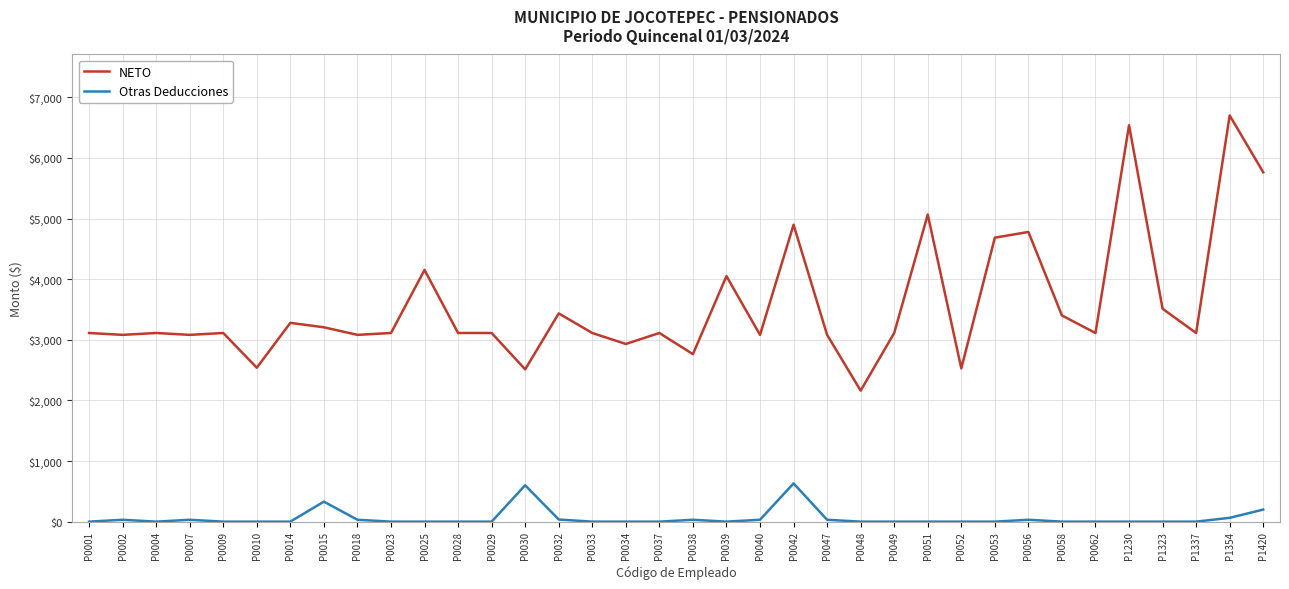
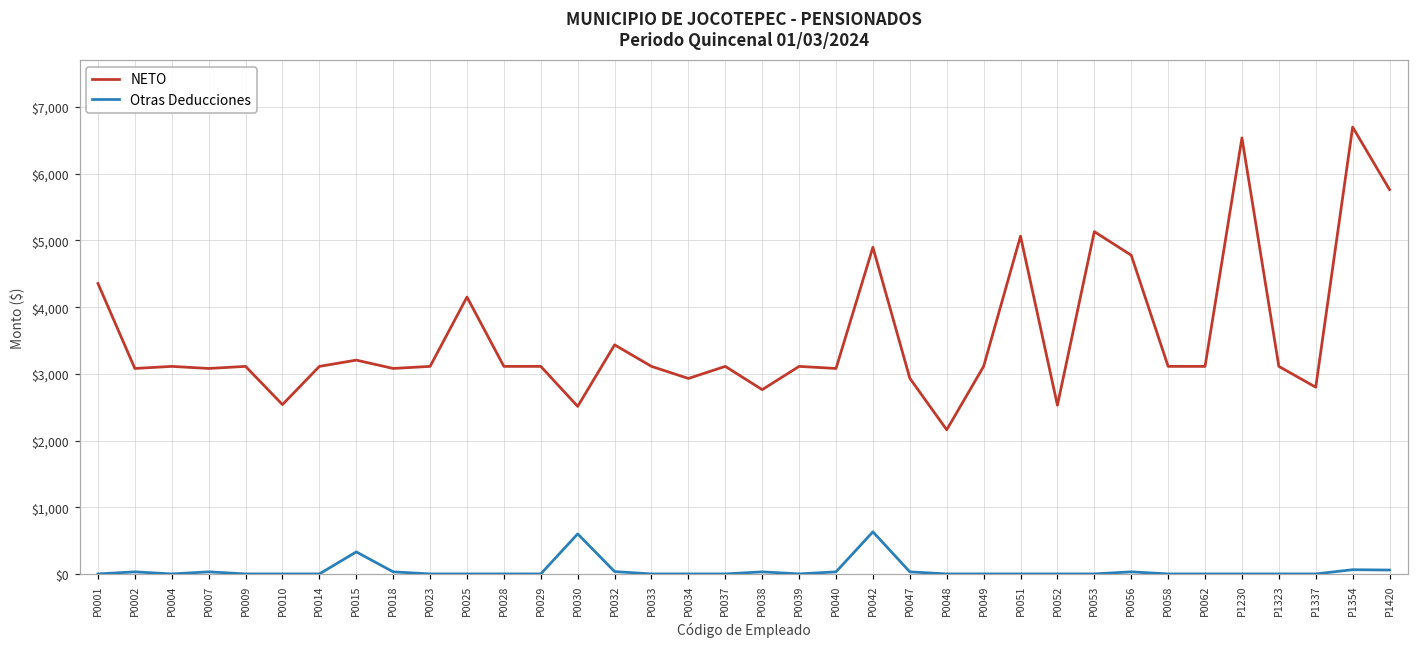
NETO, P0001: $3,100 -> $4,400
NETO, P0014: $3,300 -> $3,100
NETO, P0039: $4,100 -> $3,100
NETO, P0047: $3,100 -> $2,900
NETO, P0053: $4,700 -> $5,100
NETO, P0058: $3,400 -> $3,100
NETO, P1323: $3,500 -> $3,100
NETO, P1337: $3,100 -> $2,800
Otras Deducciones, P1420: $200 -> $100
